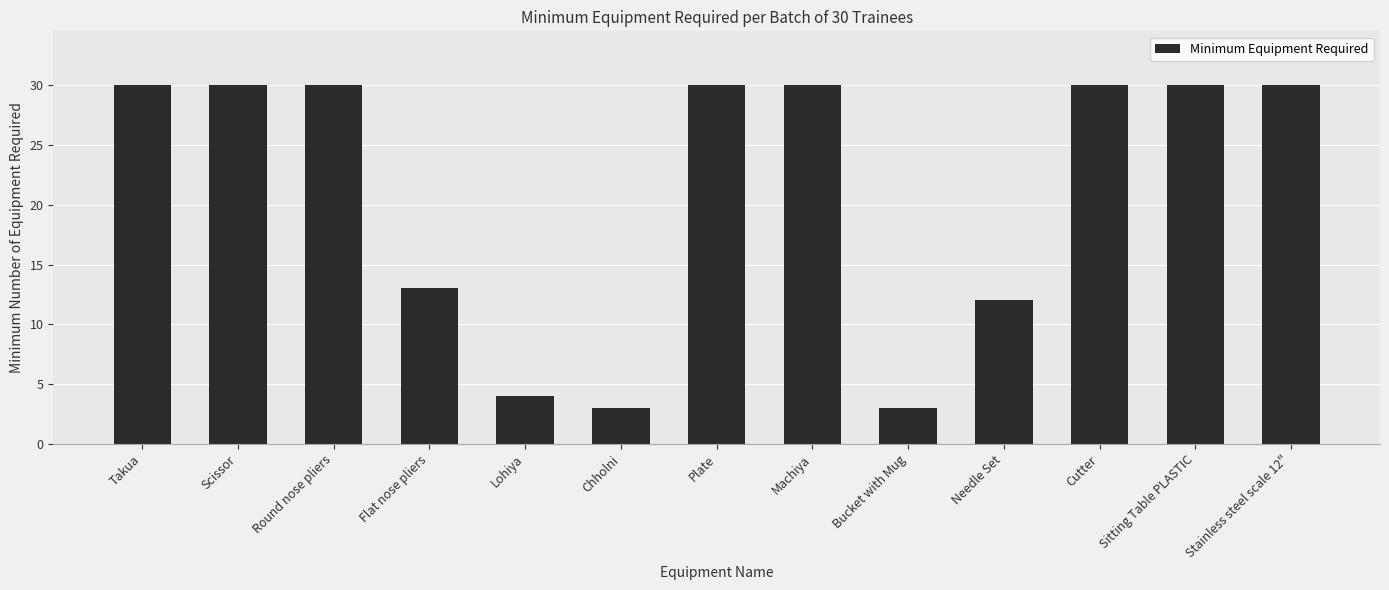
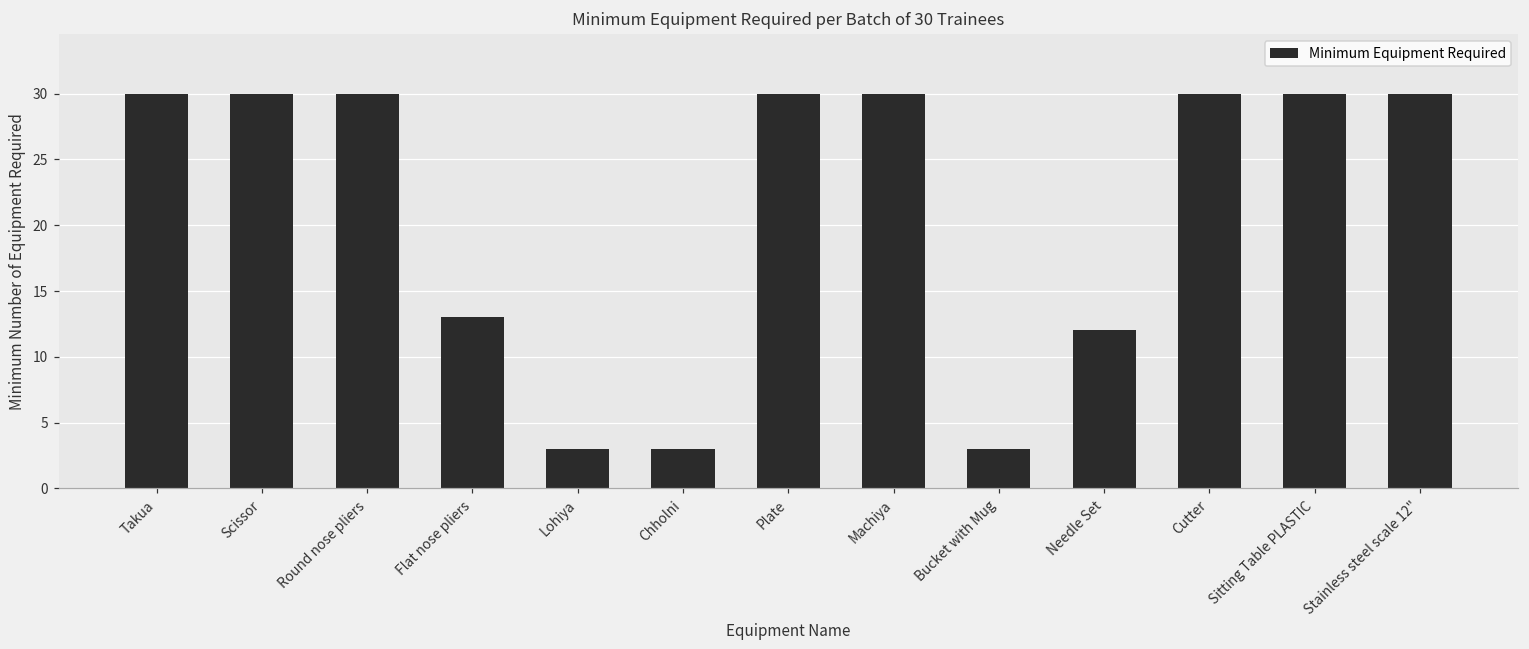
Lohiya: 4 -> 3
